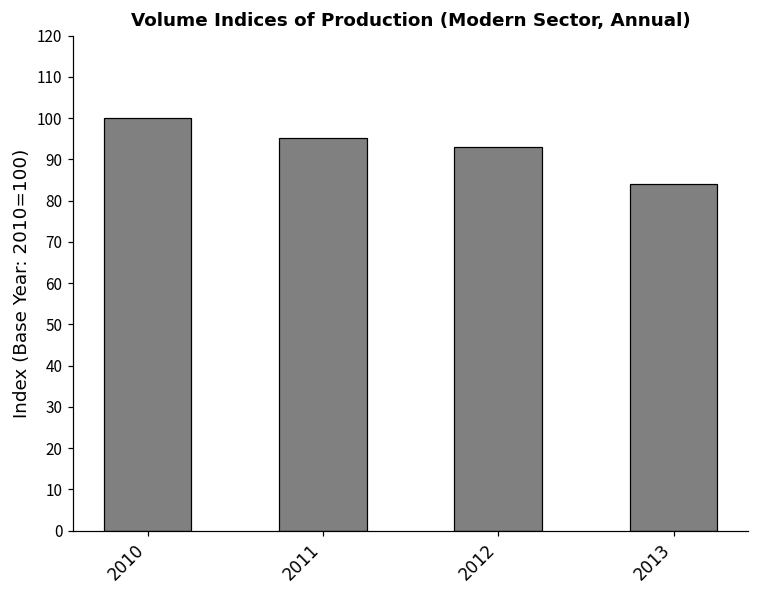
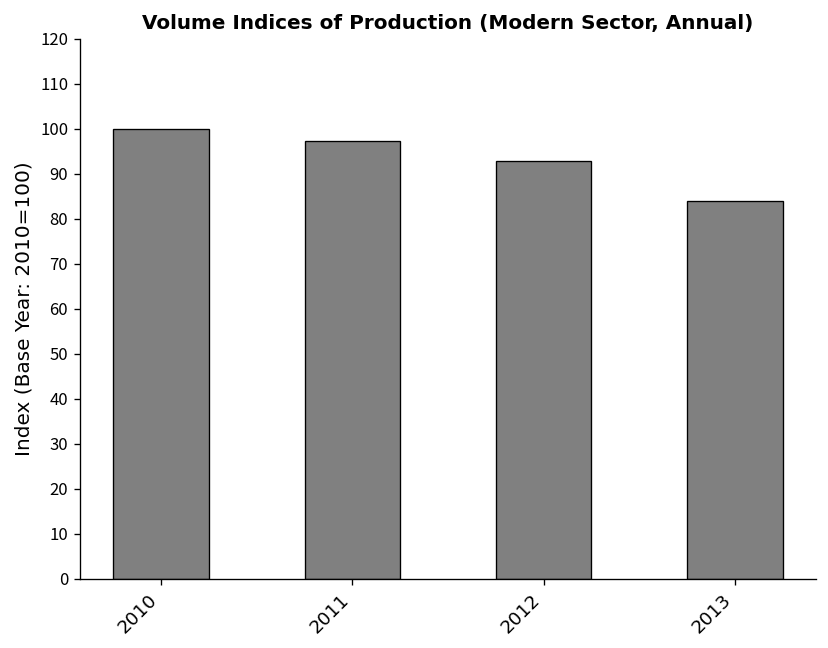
2011: 95 -> 97
